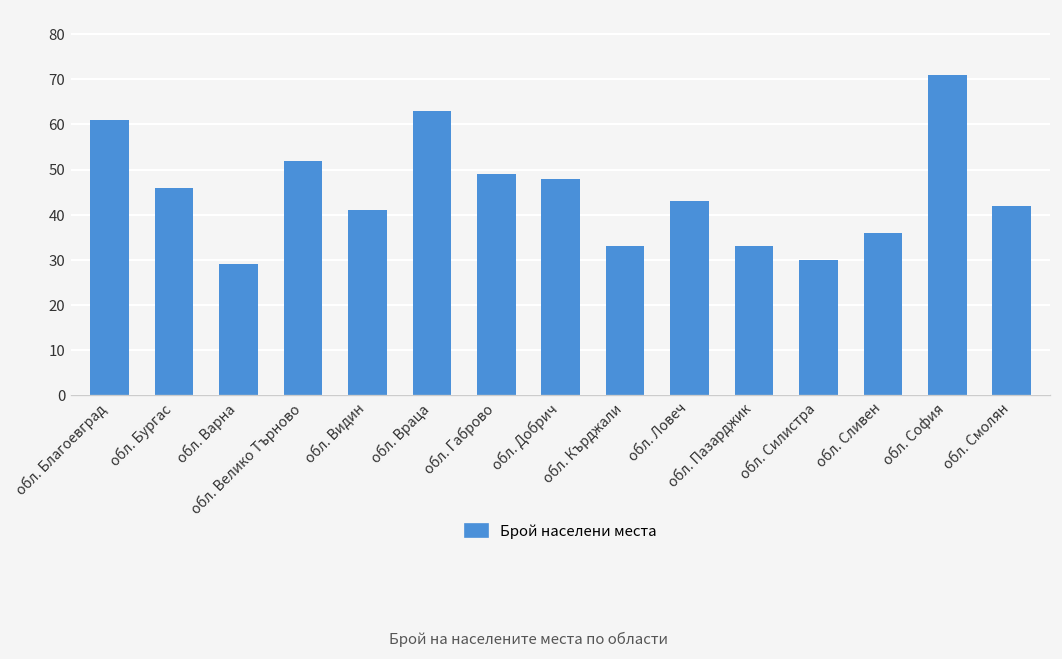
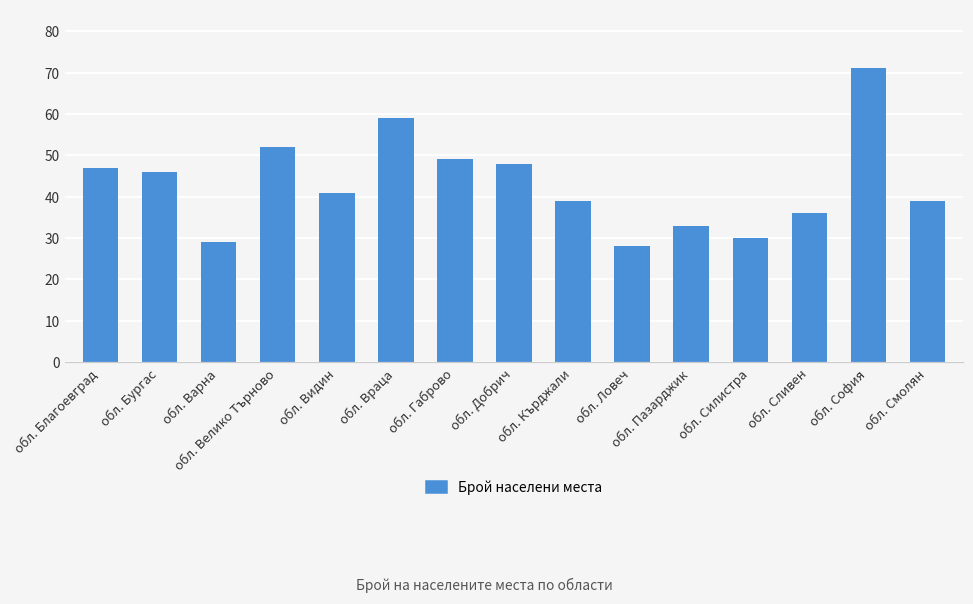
обл. Благоевград: 61 -> 47
обл. Враца: 63 -> 59
обл. Кърджали: 33 -> 39
обл. Ловеч: 43 -> 28
обл. Смолян: 42 -> 39
